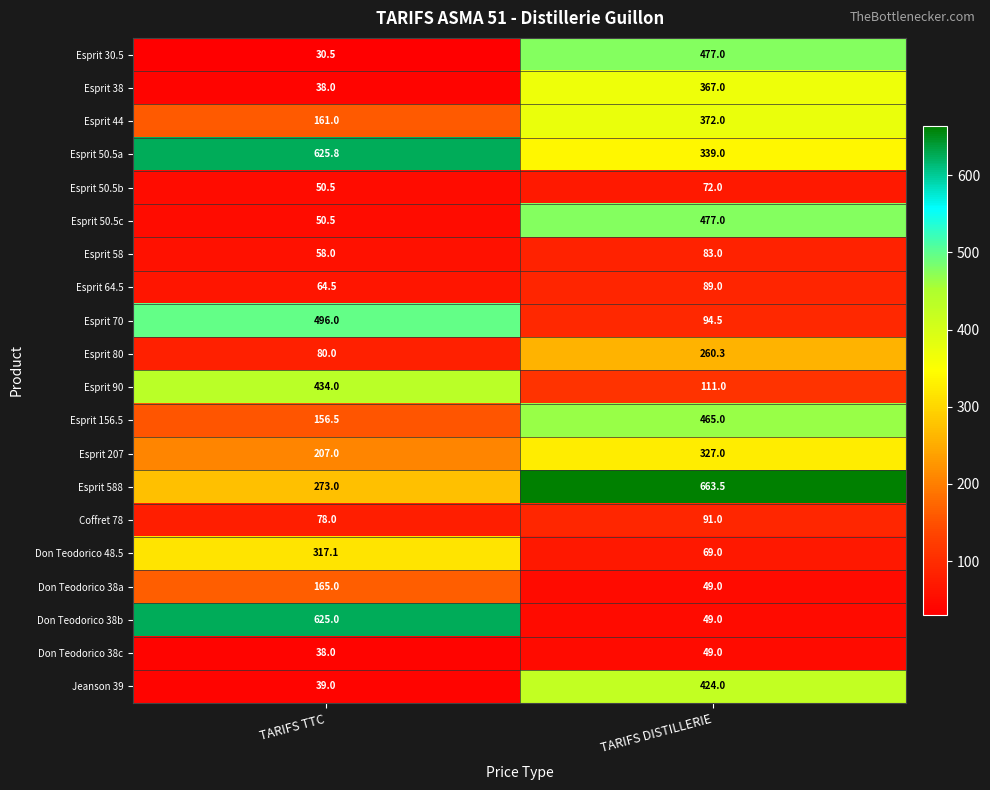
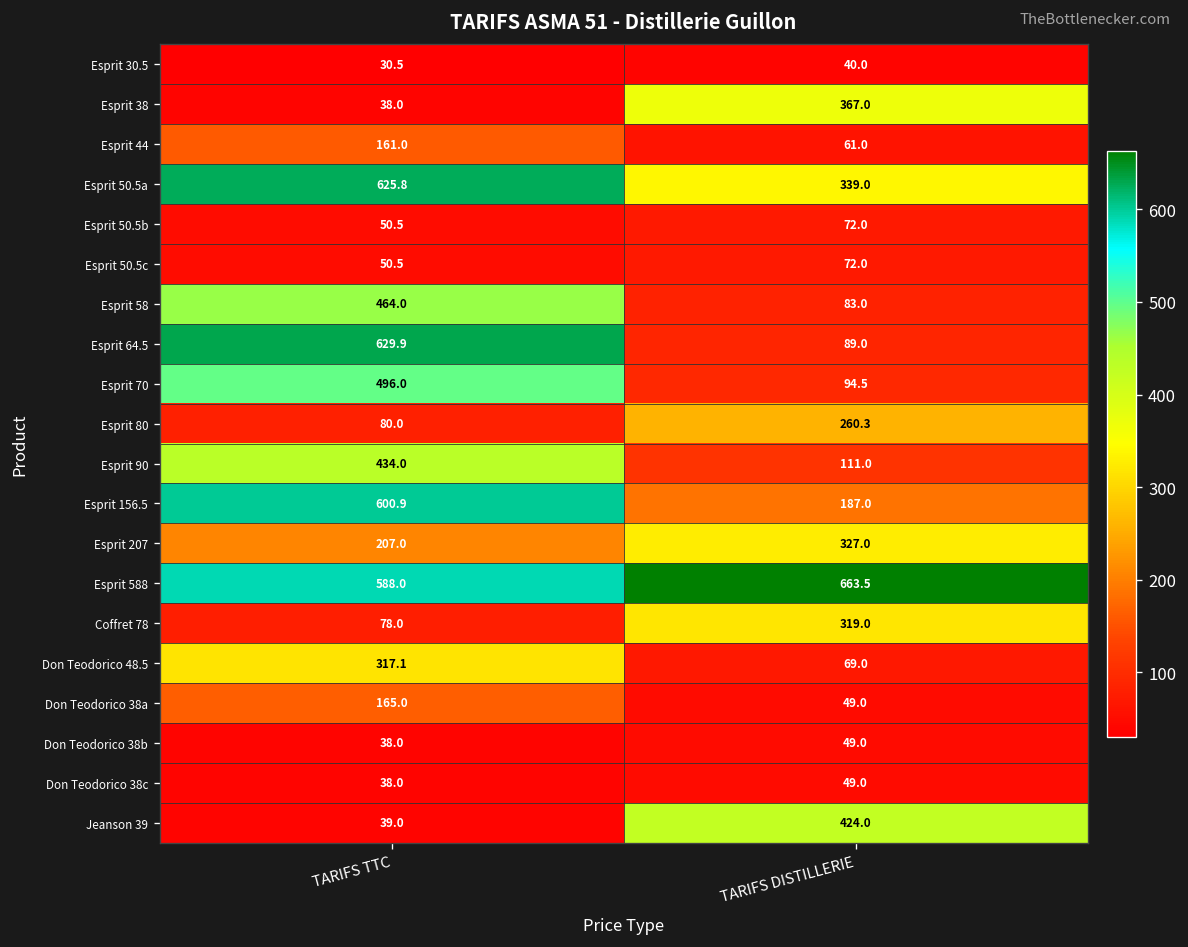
Esprit 30.5, TARIFS DISTILLERIE: 477.0 -> 40.0
Esprit 44, TARIFS DISTILLERIE: 372.0 -> 61.0
Esprit 50.5c, TARIFS DISTILLERIE: 477.0 -> 72.0
Esprit 58, TARIFS TTC: 58.0 -> 464.0
Esprit 64.5, TARIFS TTC: 64.5 -> 629.9
Esprit 156.5, TARIFS TTC: 156.5 -> 600.9
Esprit 156.5, TARIFS DISTILLERIE: 465.0 -> 187.0
Esprit 588, TARIFS TTC: 273.0 -> 588.0
Coffret 78, TARIFS DISTILLERIE: 91.0 -> 319.0
Don Teodorico 38b, TARIFS TTC: 625.0 -> 38.0
